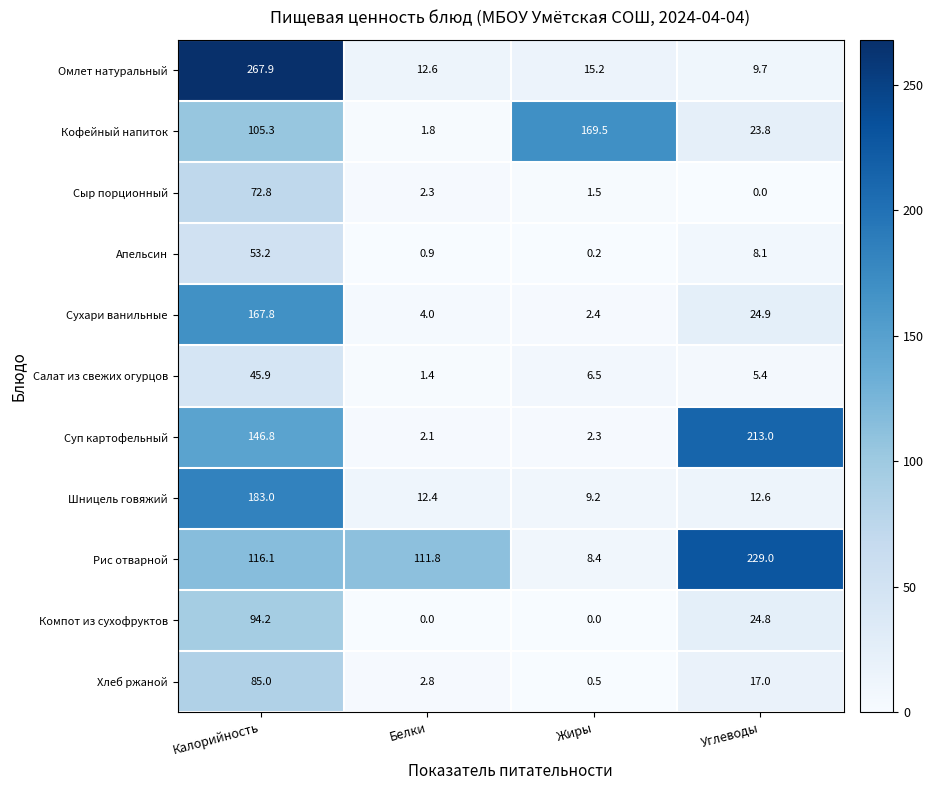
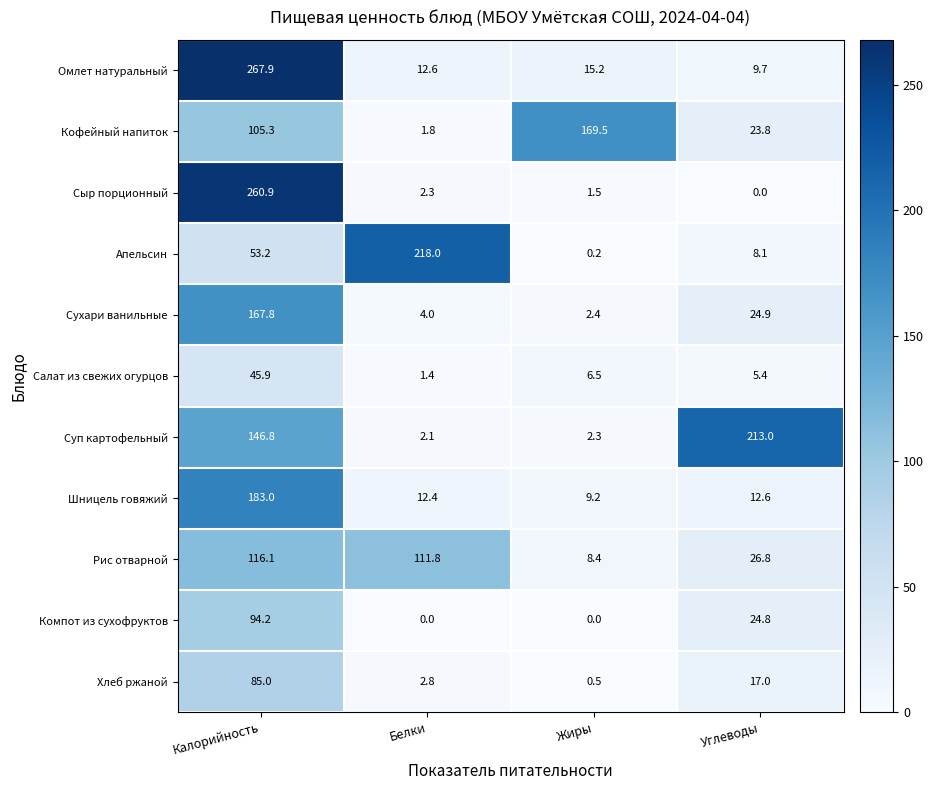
Сыр порционный, Калорийность: 72.8 -> 260.9
Апельсин, Белки: 0.9 -> 218.0
Рис отварной, Углеводы: 229.0 -> 26.8
